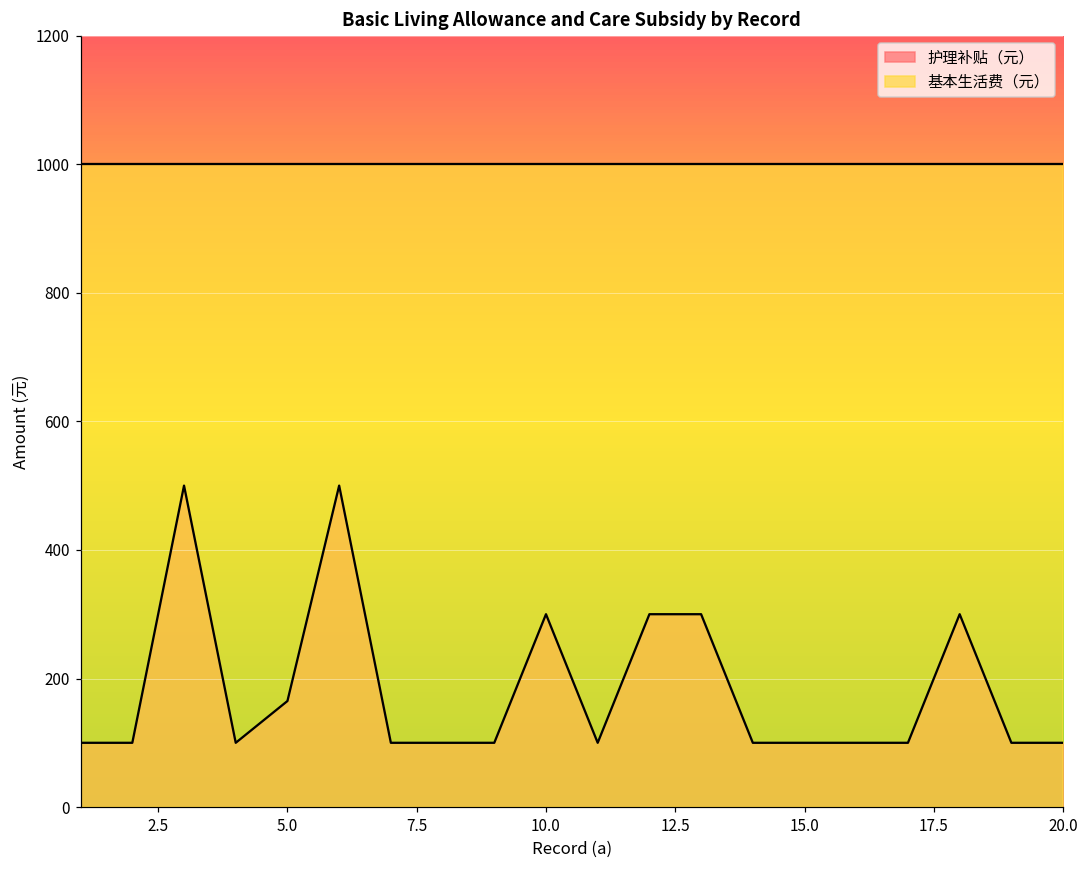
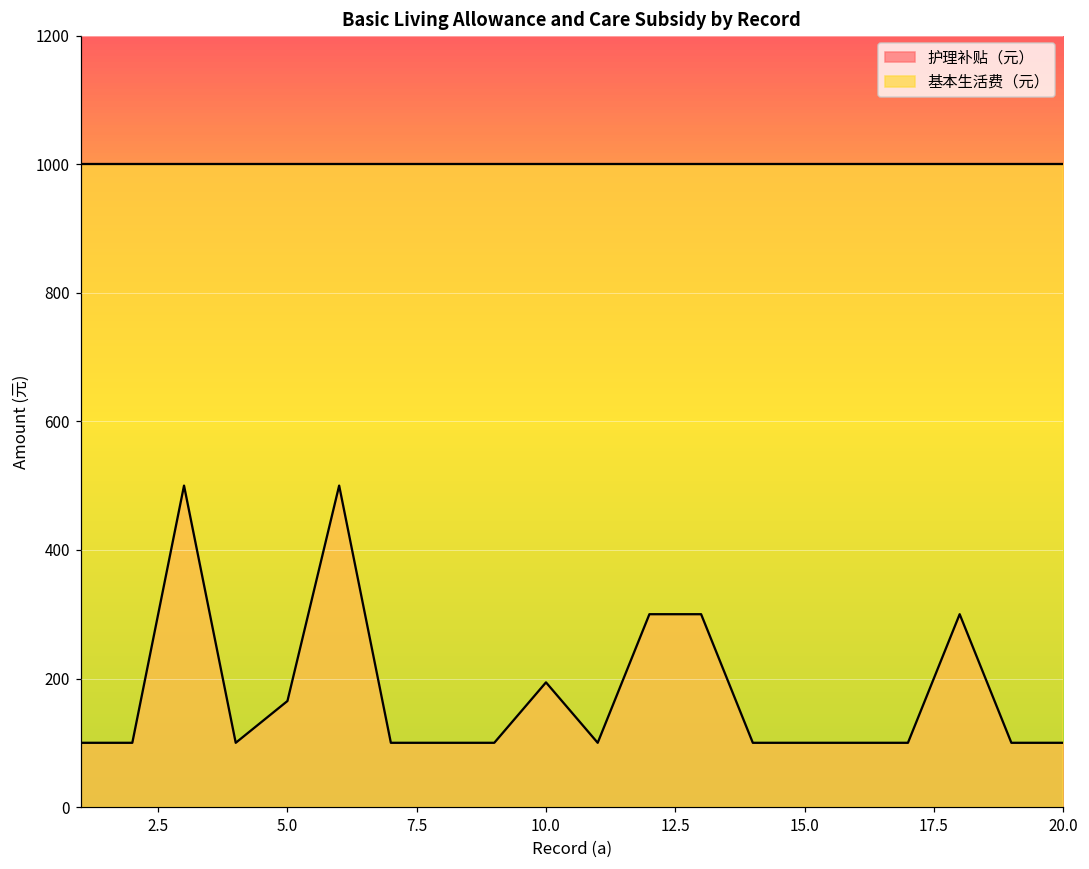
护理补贴（元）, 10.0: 300 -> 190
